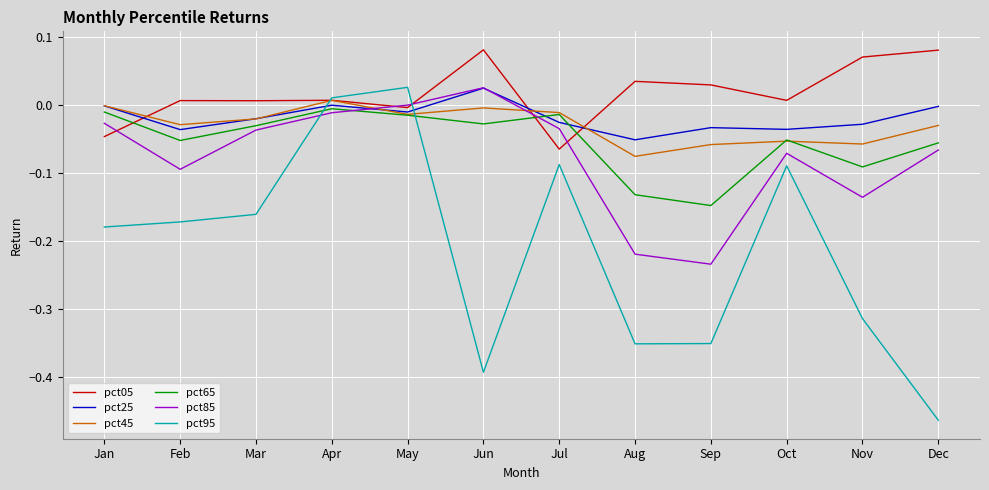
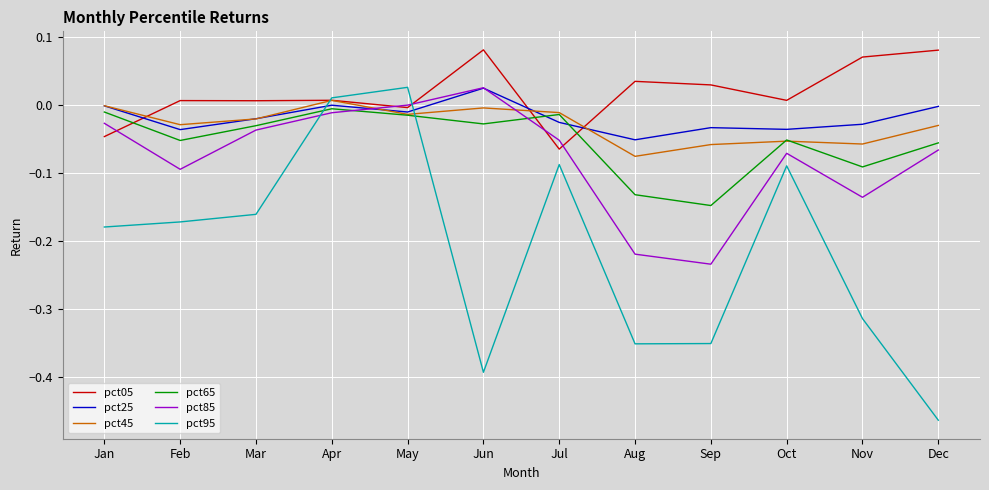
pct85, Jul: -0.03 -> -0.05
